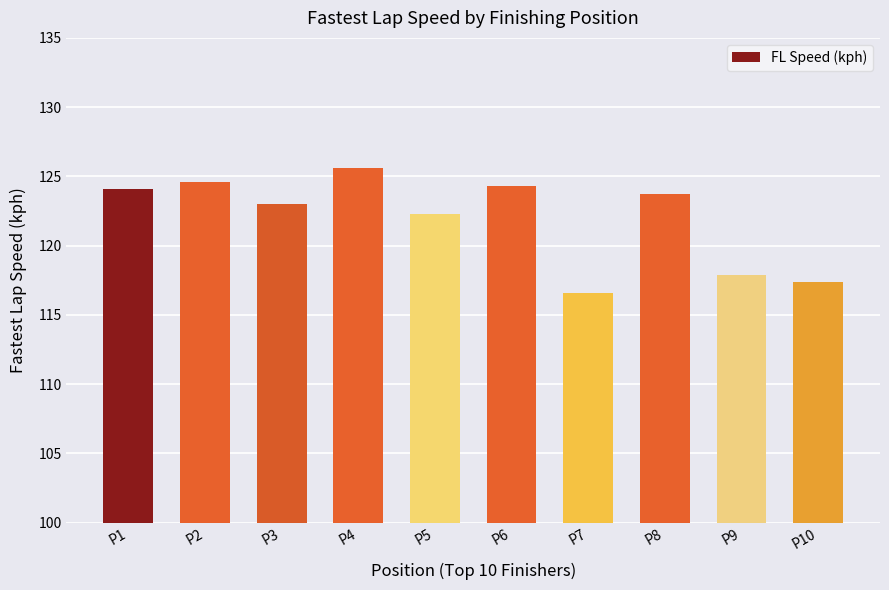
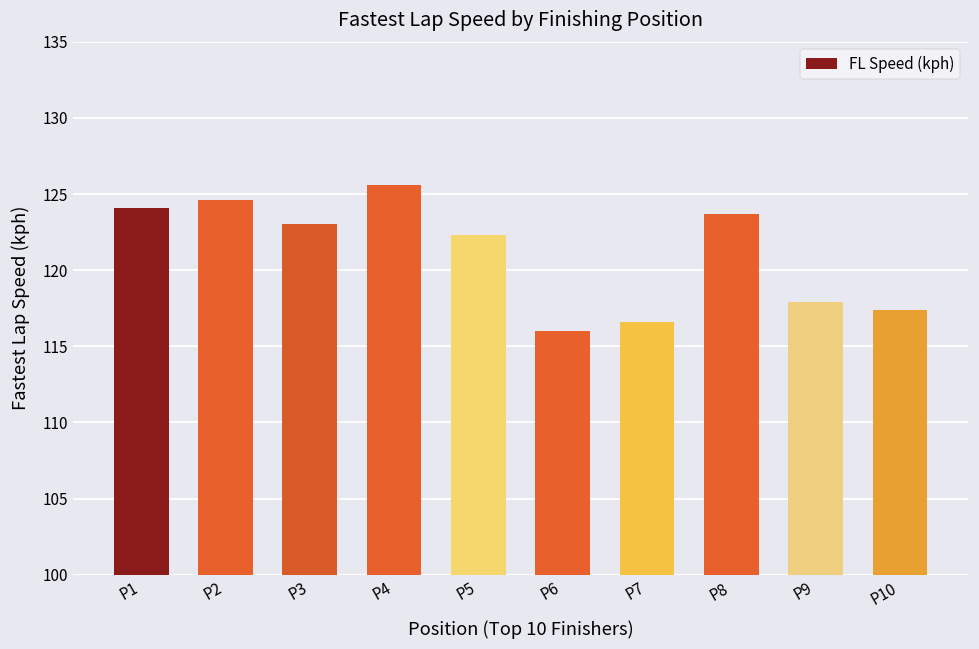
P6: 124.3 -> 116.0
